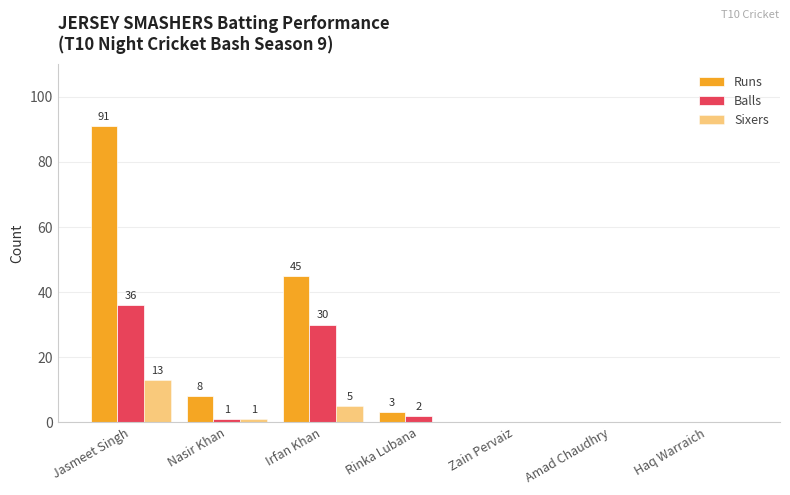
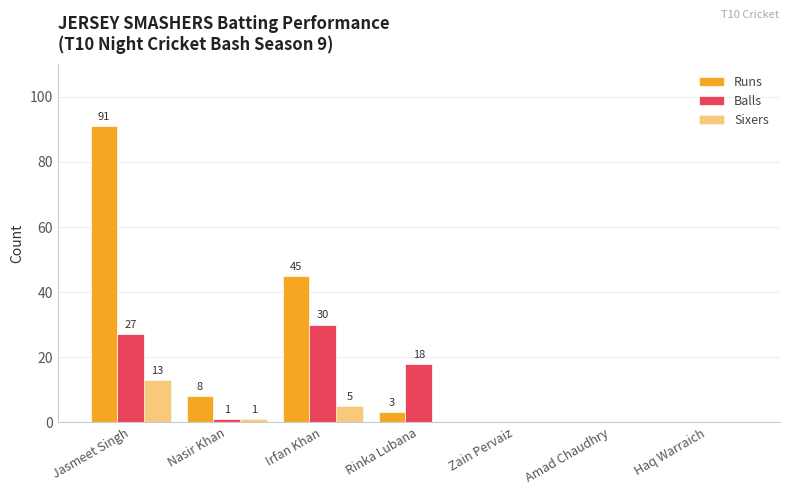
Balls, Jasmeet Singh: 36 -> 27
Balls, Rinka Lubana: 2 -> 18
